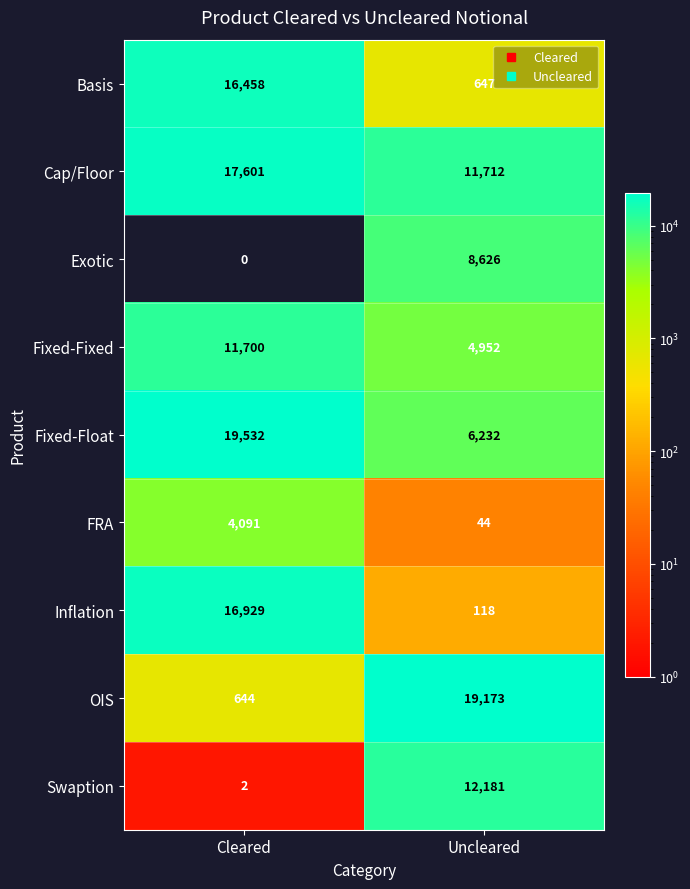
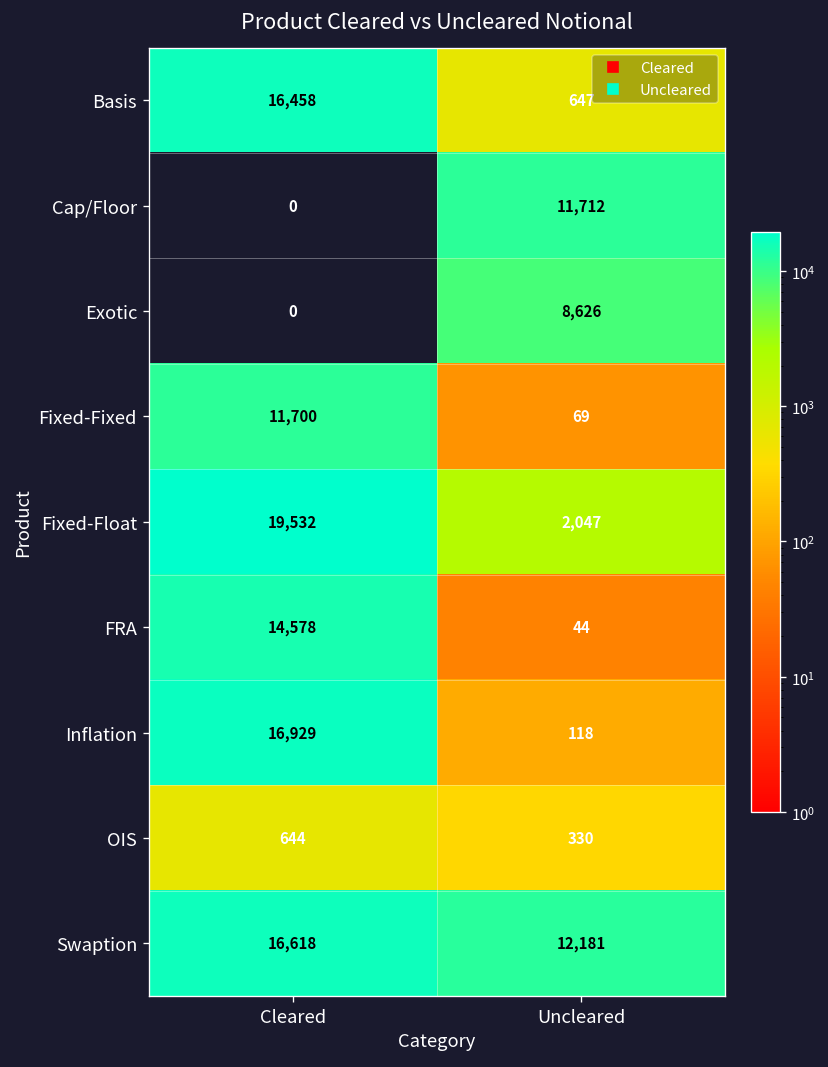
Cap/Floor, Cleared: 17,601 -> 0
Fixed-Fixed, Uncleared: 4,952 -> 69
Fixed-Float, Uncleared: 6,232 -> 2,047
FRA, Cleared: 4,091 -> 14,578
OIS, Uncleared: 19,173 -> 330
Swaption, Cleared: 2 -> 16,618
